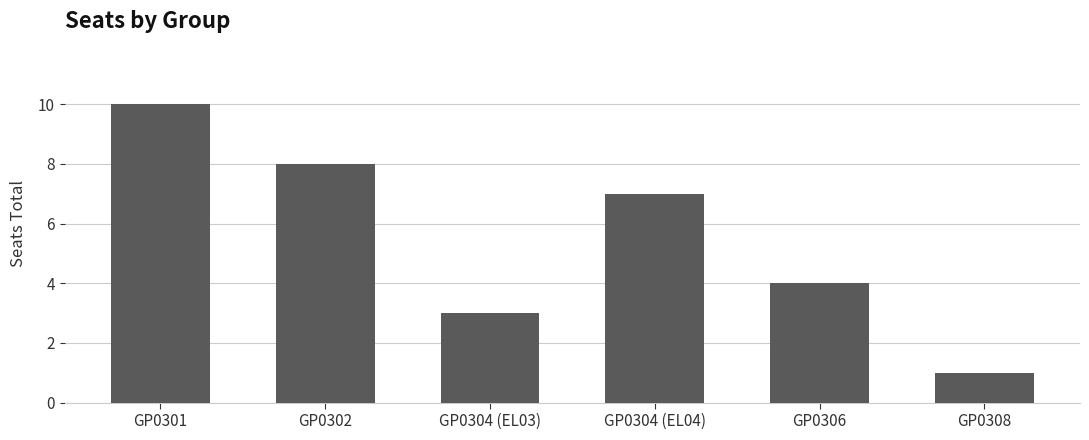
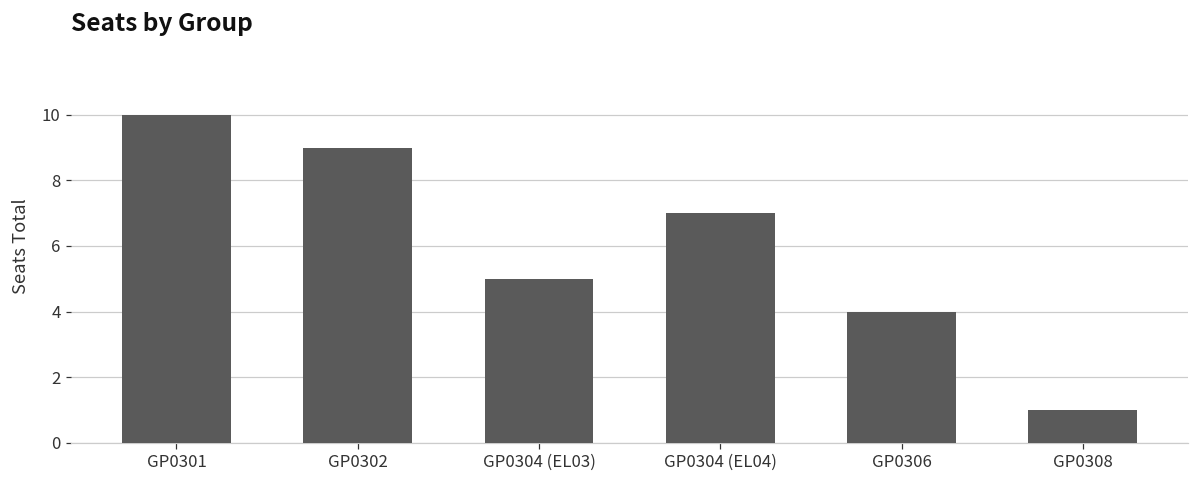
GP0302: 8 -> 9
GP0304 (EL03): 3 -> 5
